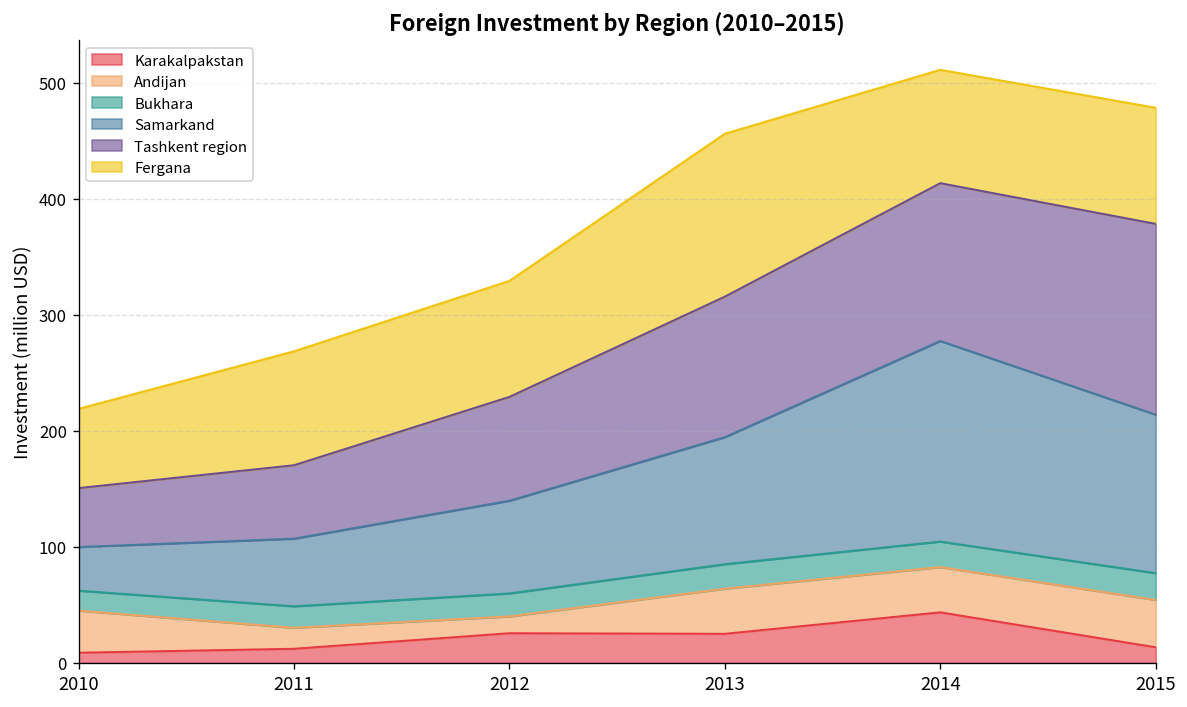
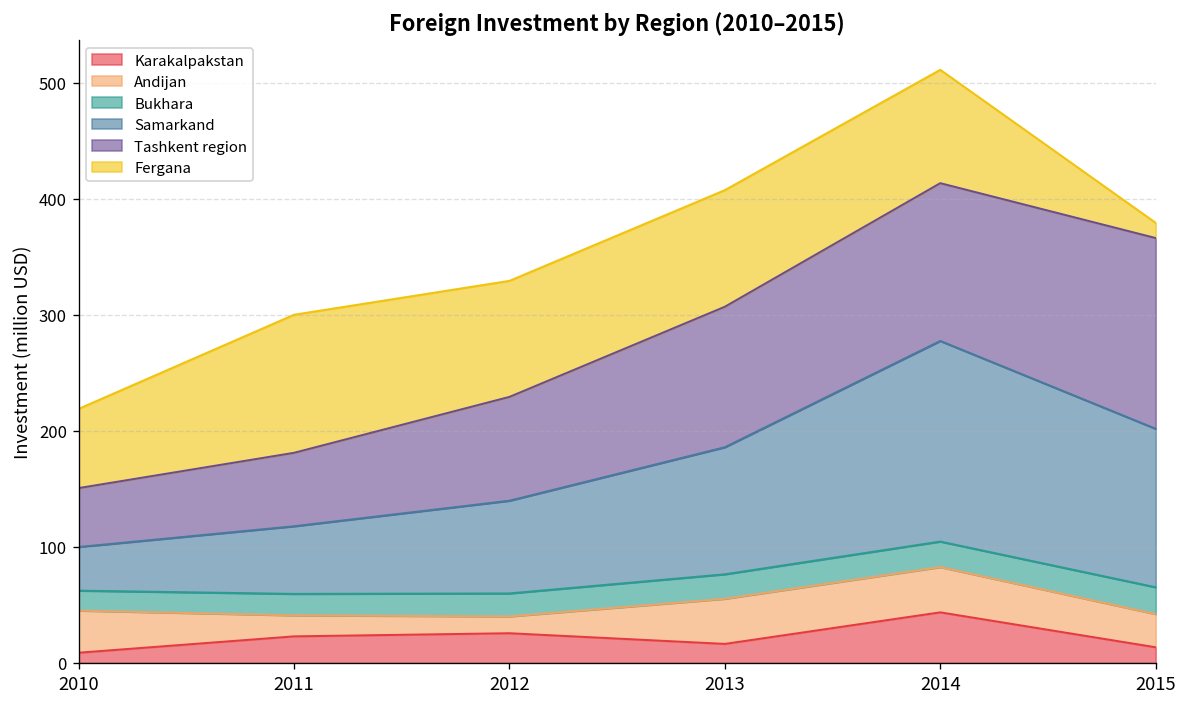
Karakalpakstan, 2011: 10 -> 20
Fergana, 2011: 100 -> 120
Karakalpakstan, 2013: 30 -> 20
Fergana, 2013: 140 -> 100
Andijan, 2015: 40 -> 30
Fergana, 2015: 100 -> 10
